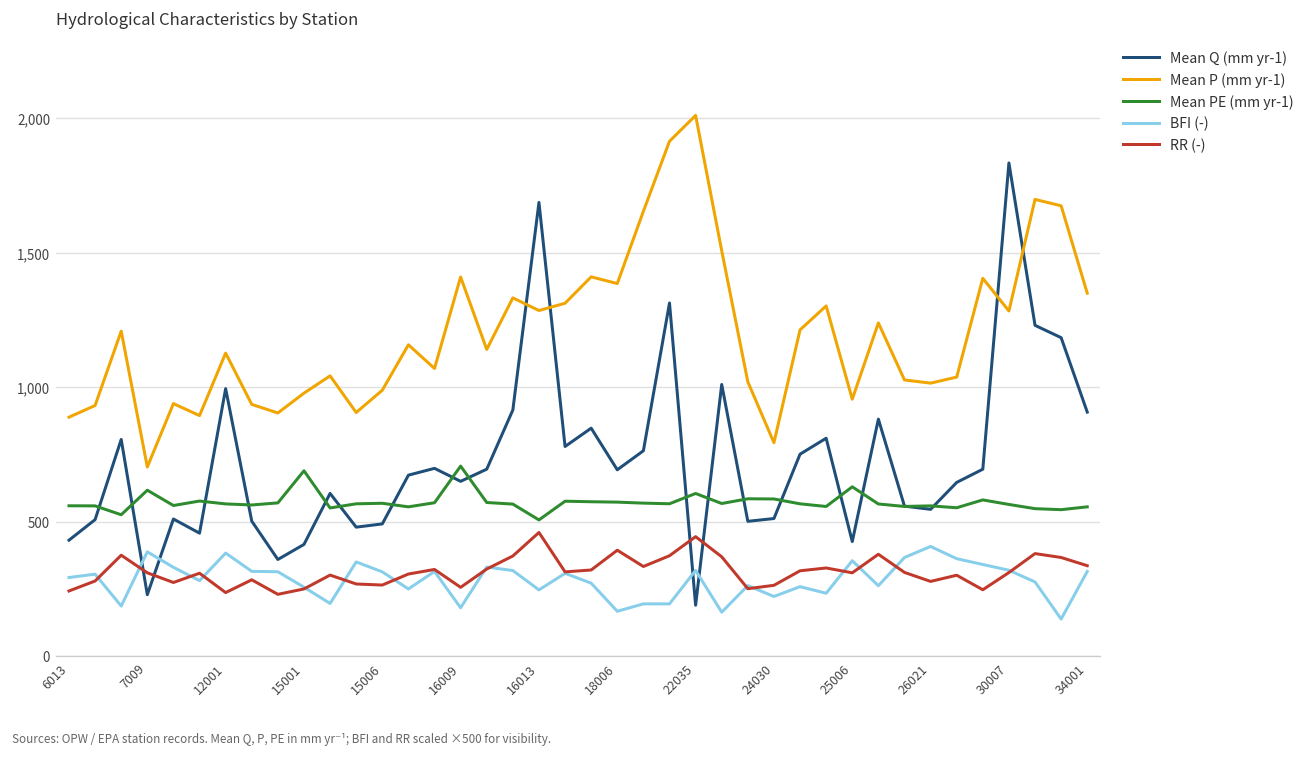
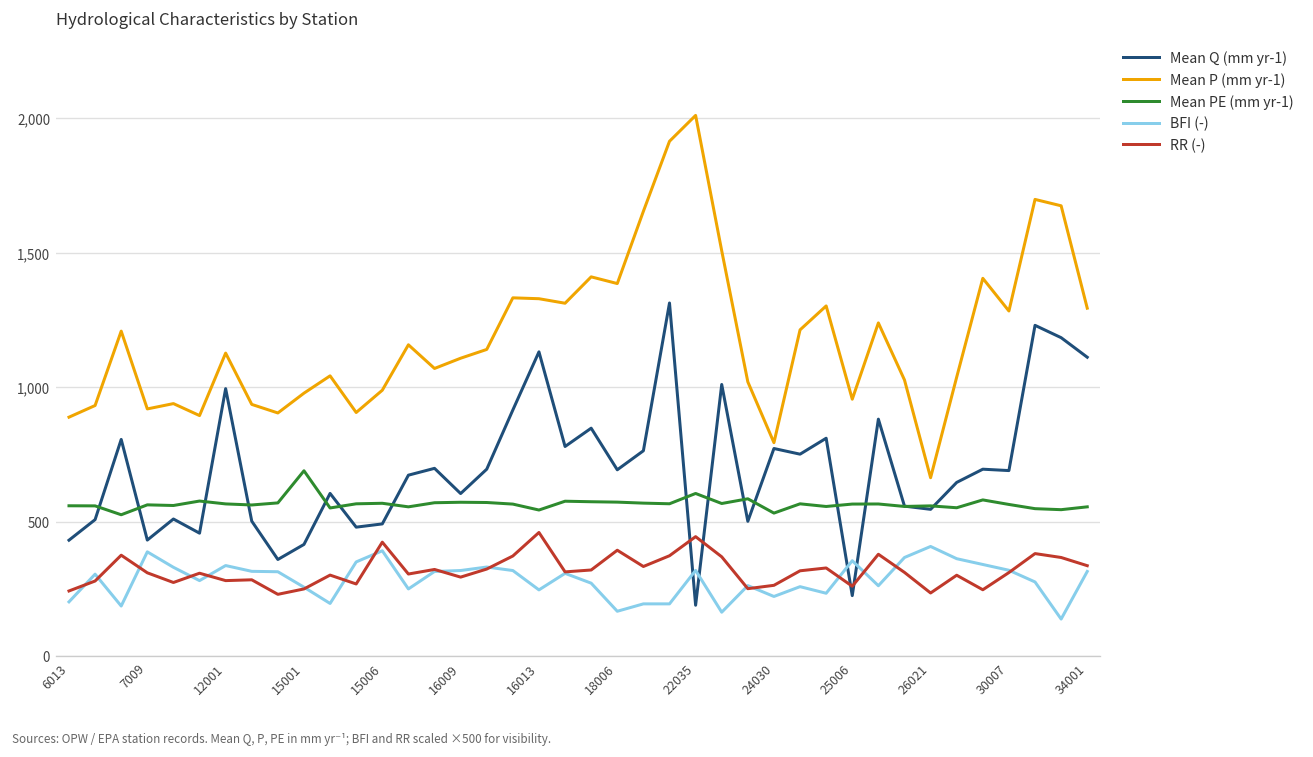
BFI (-), 6013: 290 -> 200
Mean Q (mm yr-1), 7009: 230 -> 430
Mean P (mm yr-1), 7009: 700 -> 920
Mean PE (mm yr-1), 7009: 620 -> 560
BFI (-), 12001: 380 -> 340
RR (-), 12001: 240 -> 280
BFI (-), 15006: 310 -> 390
RR (-), 15006: 260 -> 420
Mean Q (mm yr-1), 16009: 650 -> 600
Mean P (mm yr-1), 16009: 1,410 -> 1,110
Mean PE (mm yr-1), 16009: 710 -> 570
BFI (-), 16009: 180 -> 320
RR (-), 16009: 260 -> 290
Mean Q (mm yr-1), 16013: 1,690 -> 1,130
Mean P (mm yr-1), 16013: 1,290 -> 1,330
Mean PE (mm yr-1), 16013: 510 -> 540
Mean Q (mm yr-1), 24030: 510 -> 770
Mean PE (mm yr-1), 24030: 580 -> 530
Mean Q (mm yr-1), 25006: 430 -> 230
Mean PE (mm yr-1), 25006: 630 -> 570
RR (-), 25006: 310 -> 260
Mean P (mm yr-1), 26021: 1,020 -> 660
RR (-), 26021: 280 -> 240
Mean Q (mm yr-1), 30007: 1,830 -> 690
Mean Q (mm yr-1), 34001: 910 -> 1,110
Mean P (mm yr-1), 34001: 1,350 -> 1,290
